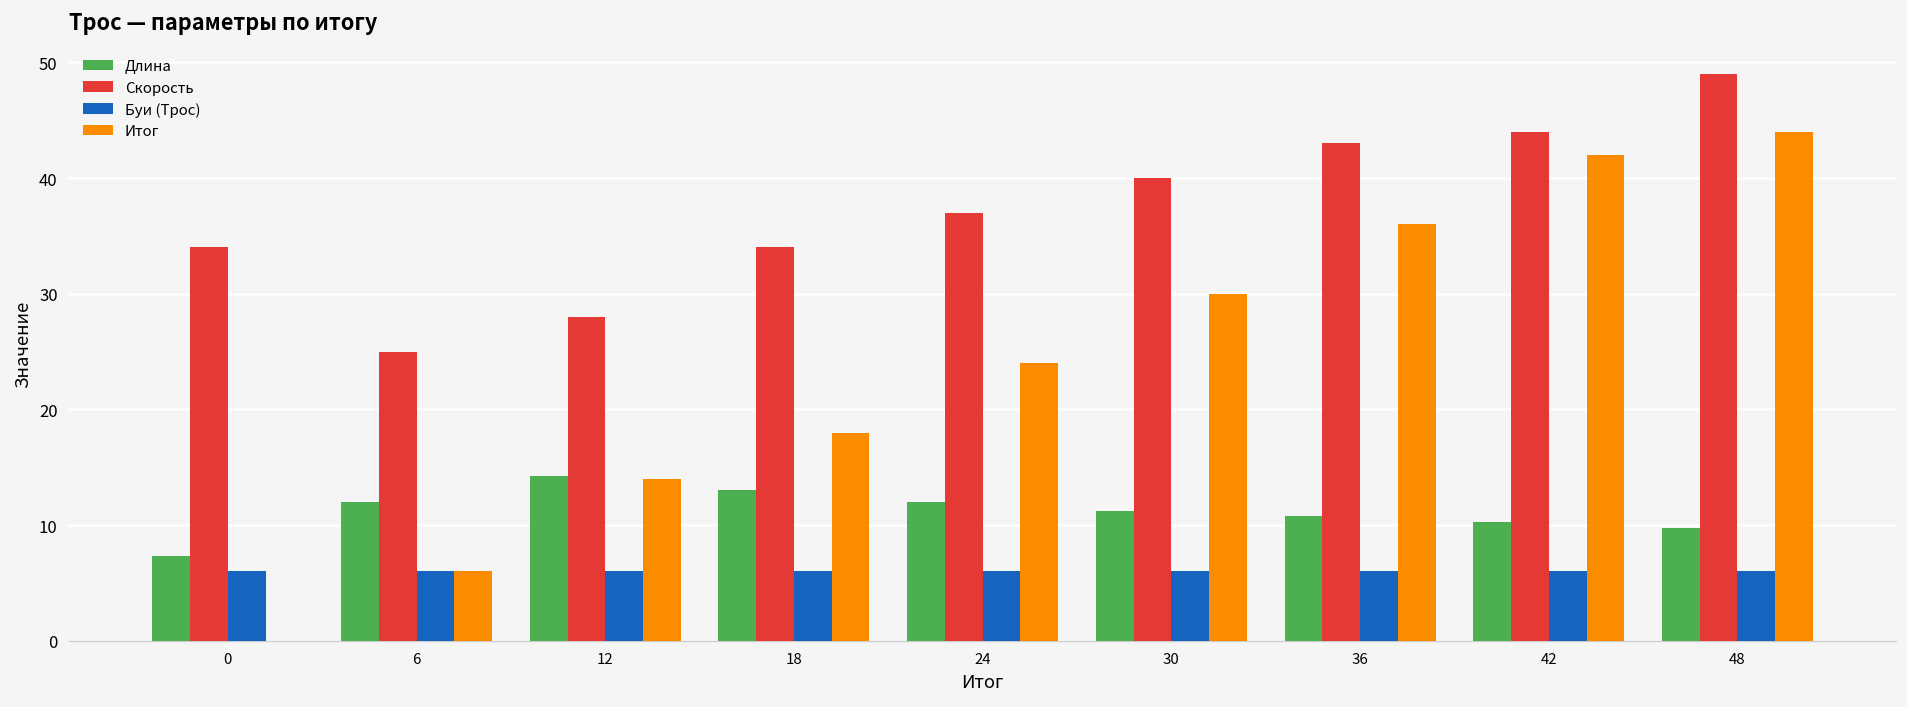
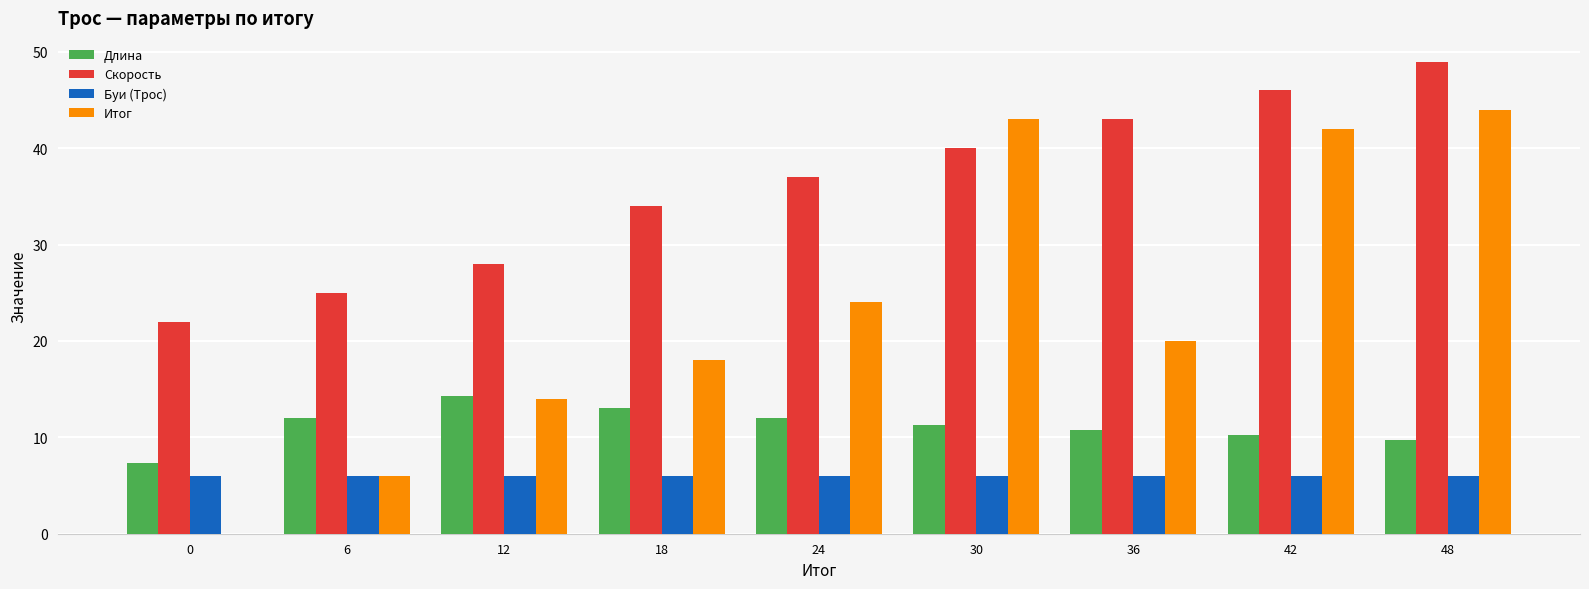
Скорость, 0: 34 -> 22
Итог, 30: 30 -> 43
Итог, 36: 36 -> 20
Скорость, 42: 44 -> 46
